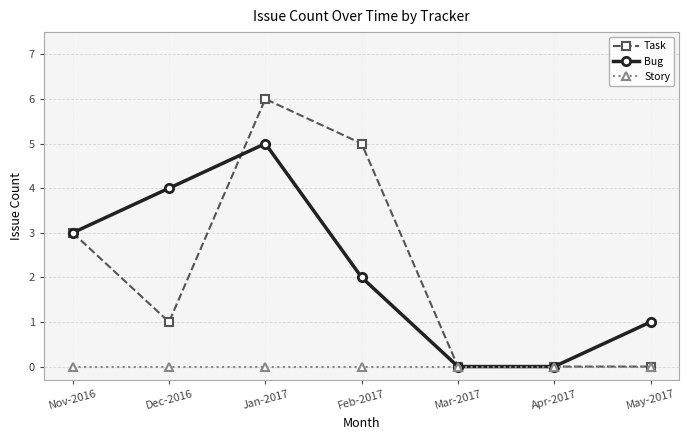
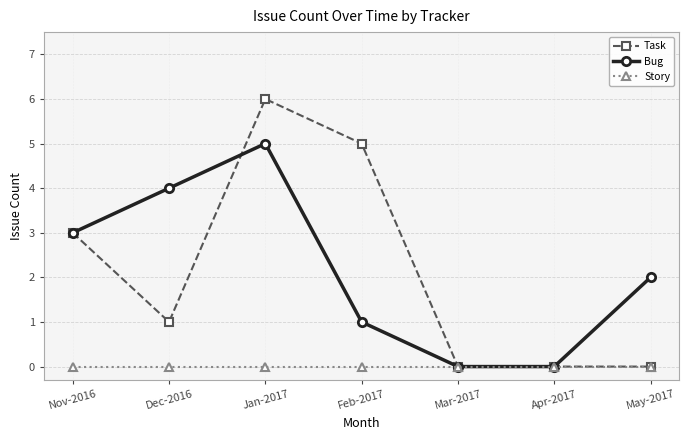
Bug, Feb-2017: 2 -> 1
Bug, May-2017: 1 -> 2
